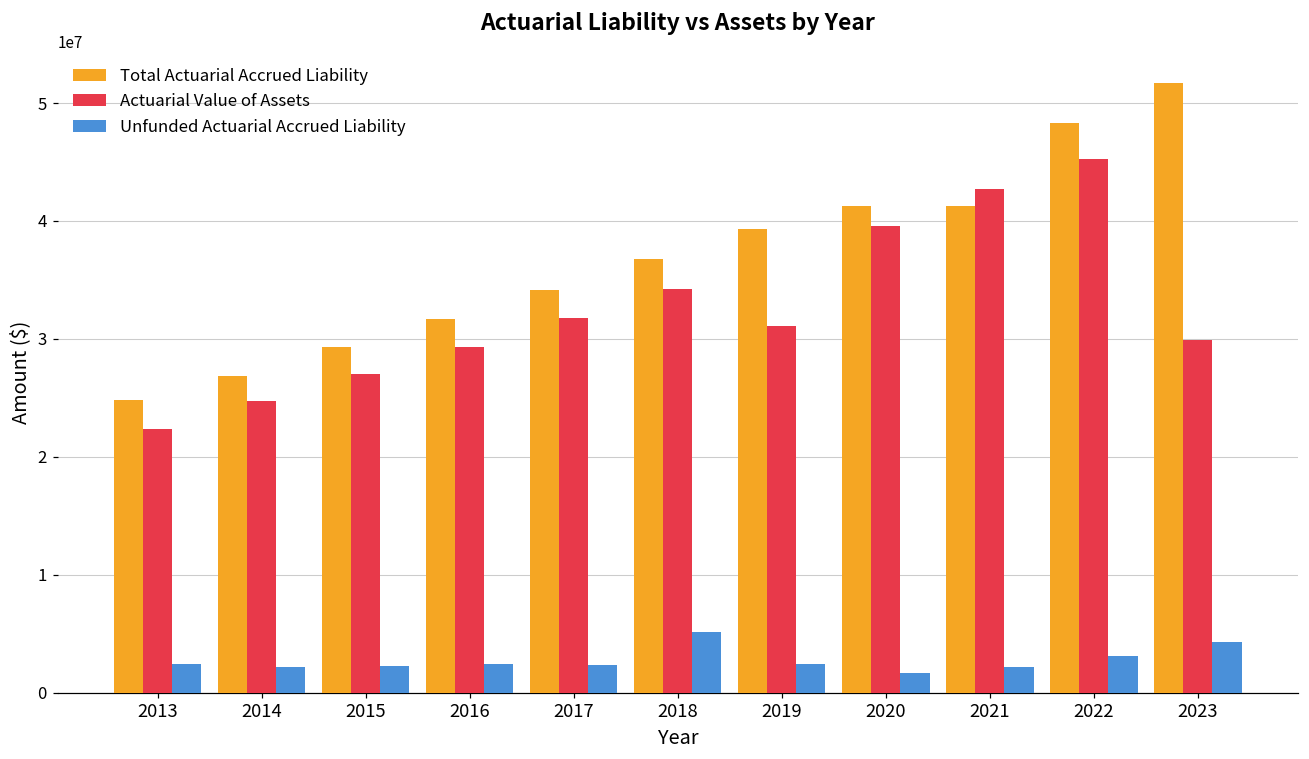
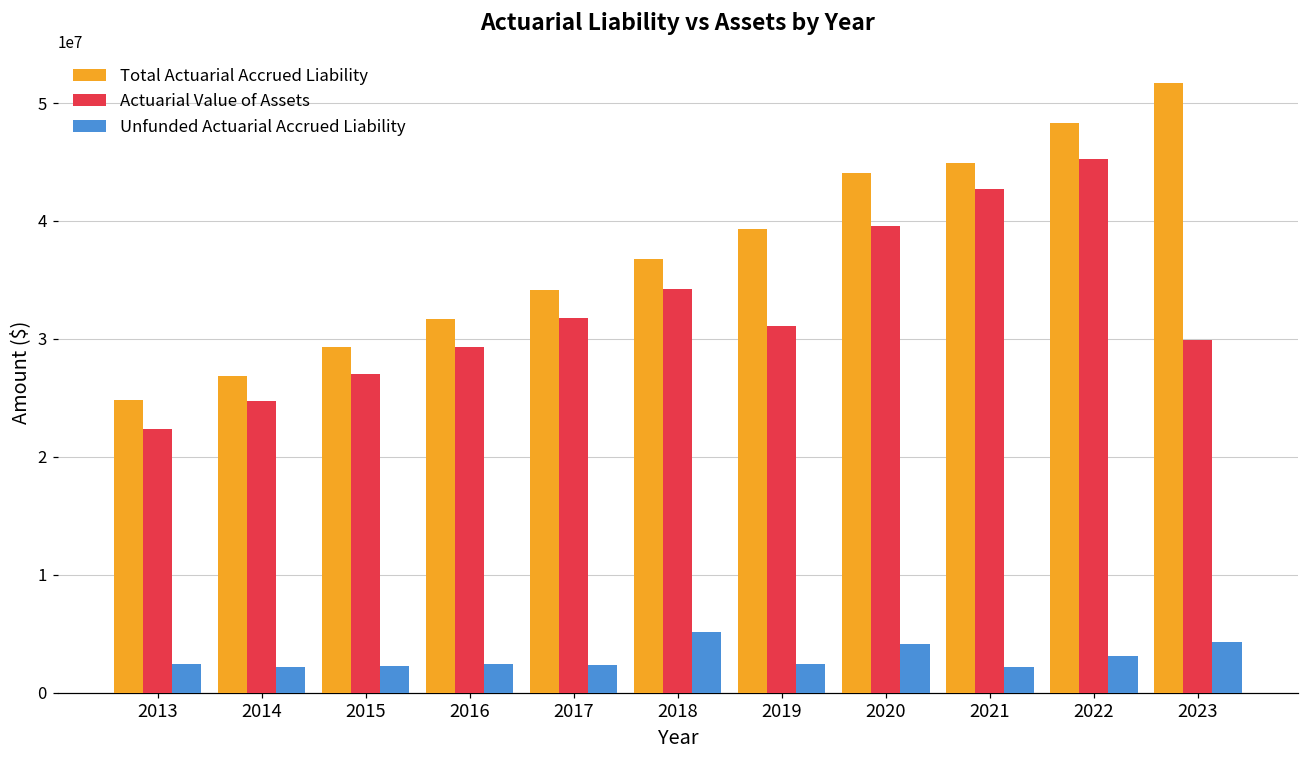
Total Actuarial Accrued Liability, 2020: 41300000 -> 44100000
Unfunded Actuarial Accrued Liability, 2020: 1600000 -> 4200000
Total Actuarial Accrued Liability, 2021: 41200000 -> 44900000
